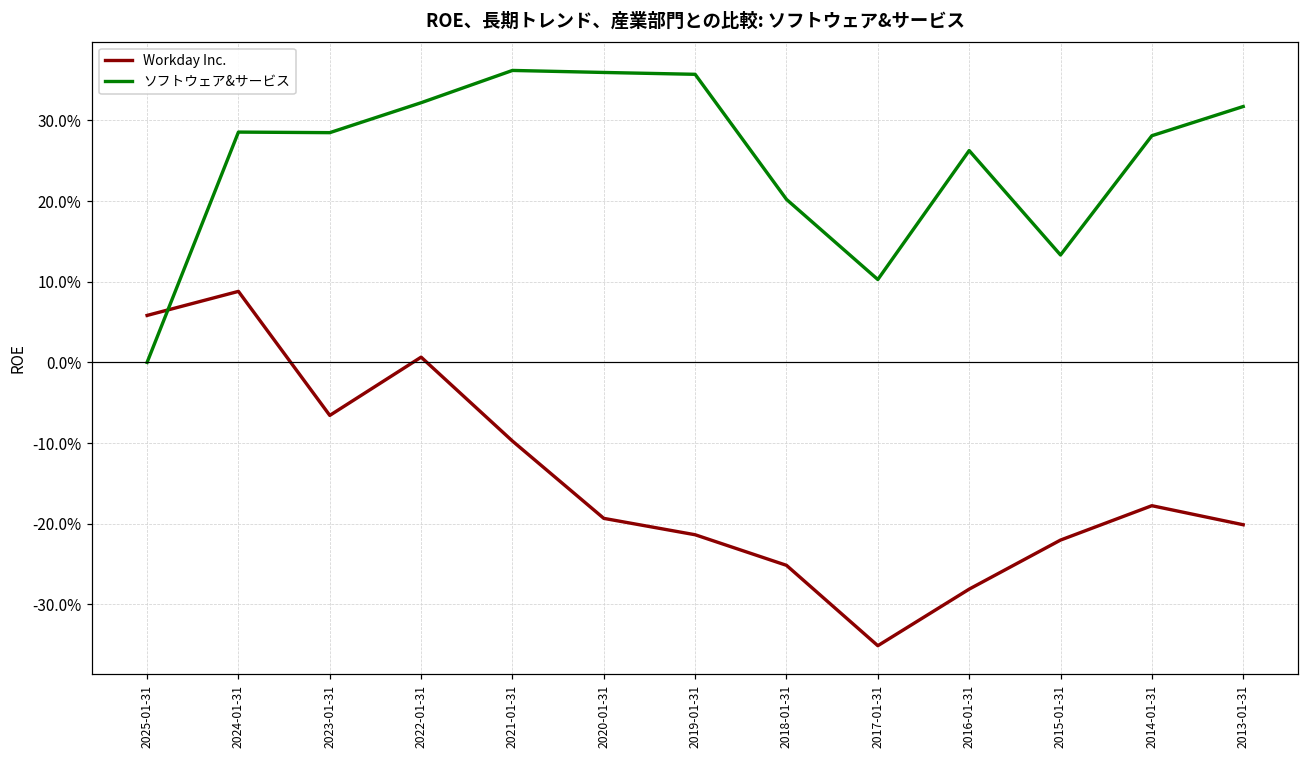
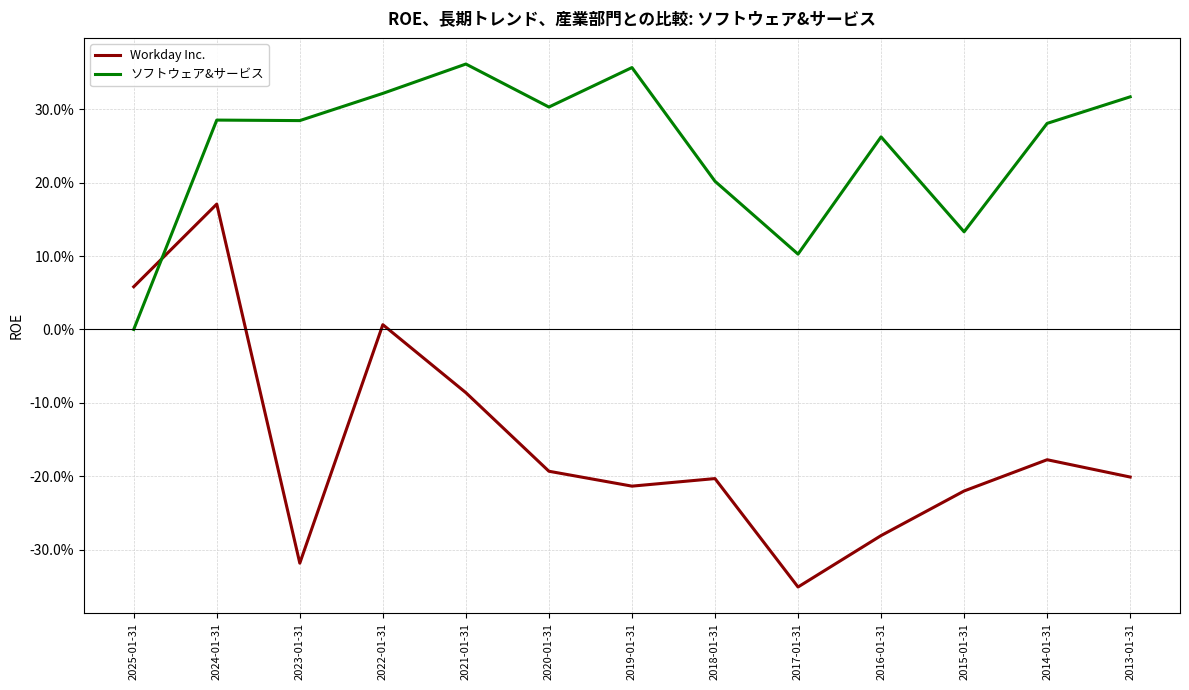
Workday Inc., 2024-01-31: 9% -> 17%
Workday Inc., 2023-01-31: -7% -> -32%
Workday Inc., 2021-01-31: -10% -> -9%
ソフトウェア&サービス, 2020-01-31: 36% -> 30%
Workday Inc., 2018-01-31: -25% -> -20%
